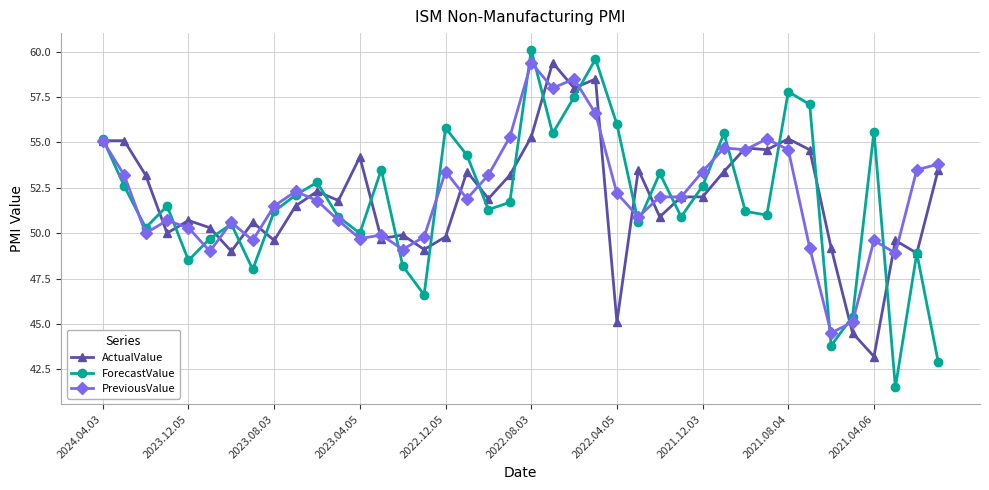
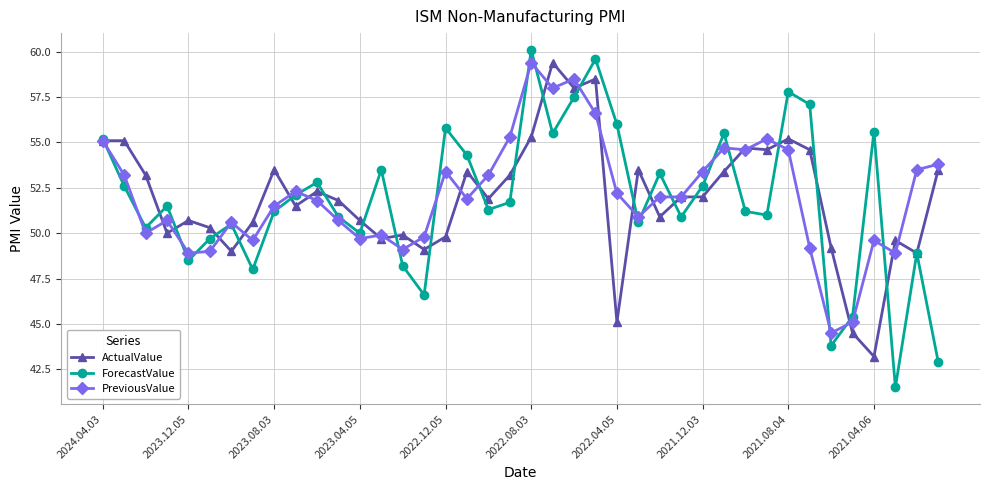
PreviousValue, 2023.12.05: 50.3 -> 48.9
ActualValue, 2023.08.03: 49.6 -> 53.5
ActualValue, 2023.04.05: 54.2 -> 50.7
